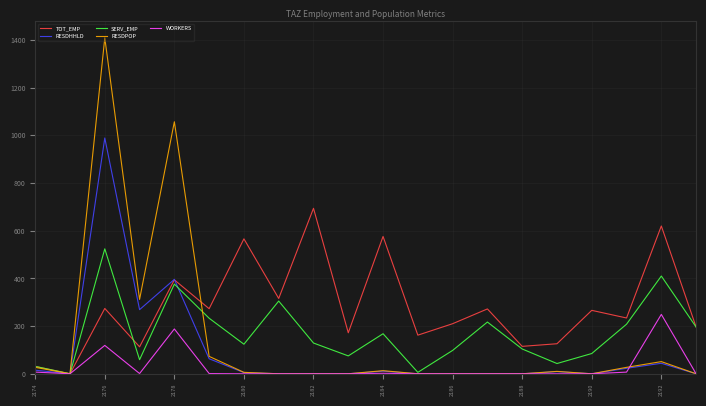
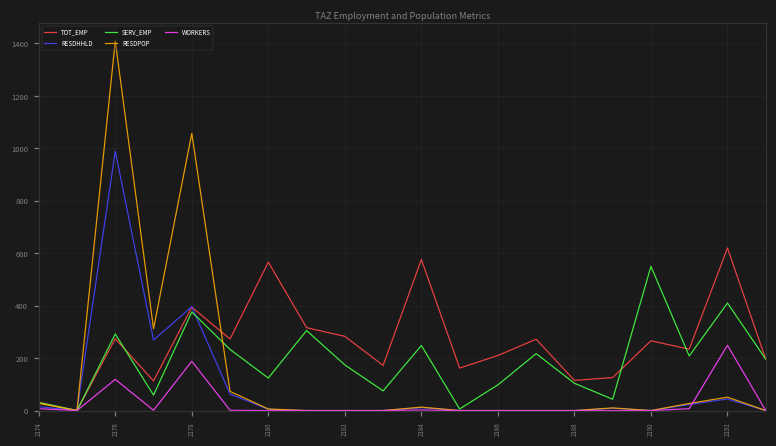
SERV_EMP, 2176: 520 -> 290
TOT_EMP, 2182: 690 -> 280
SERV_EMP, 2182: 130 -> 170
SERV_EMP, 2184: 170 -> 250
SERV_EMP, 2190: 90 -> 550
